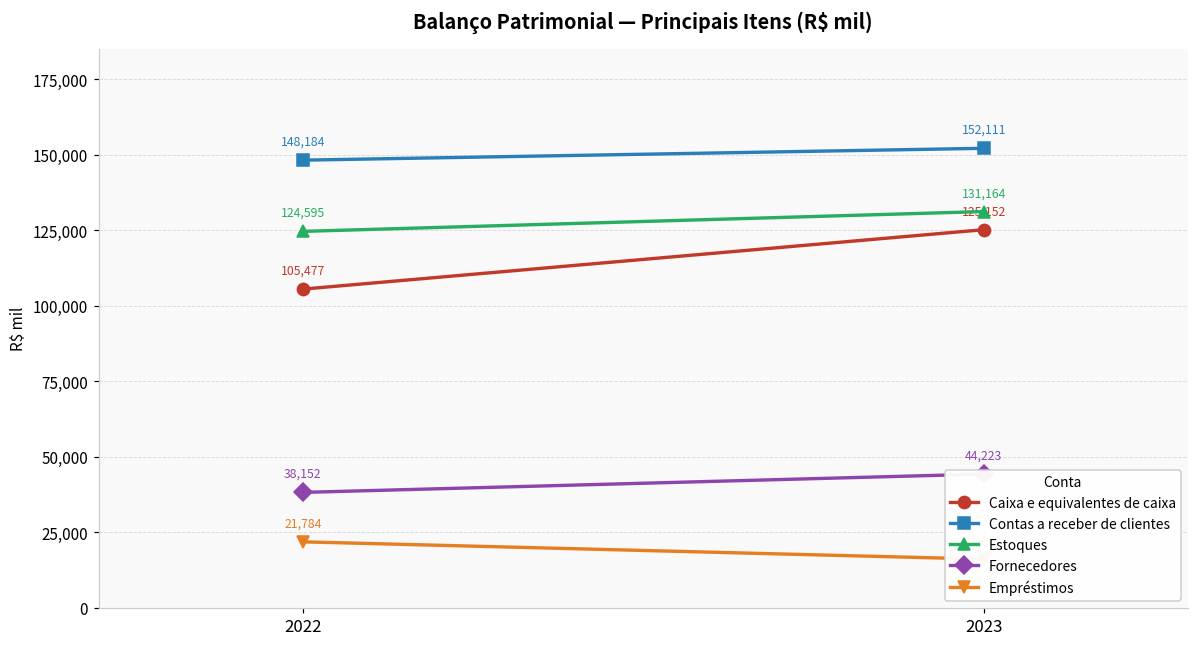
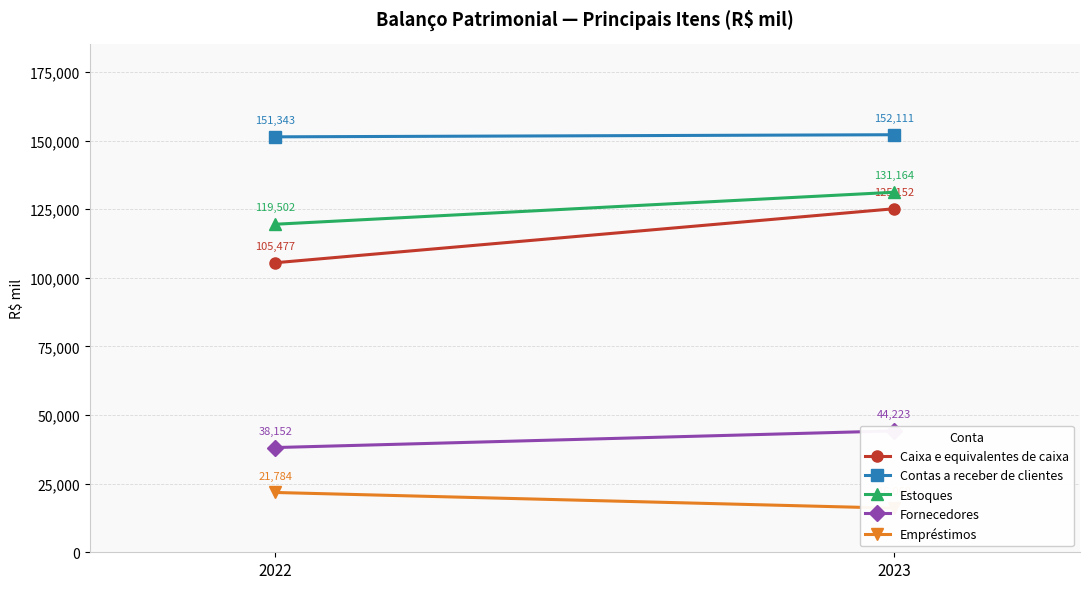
Contas a receber de clientes, 2022: 148,184 -> 151,343
Estoques, 2022: 124,595 -> 119,502
